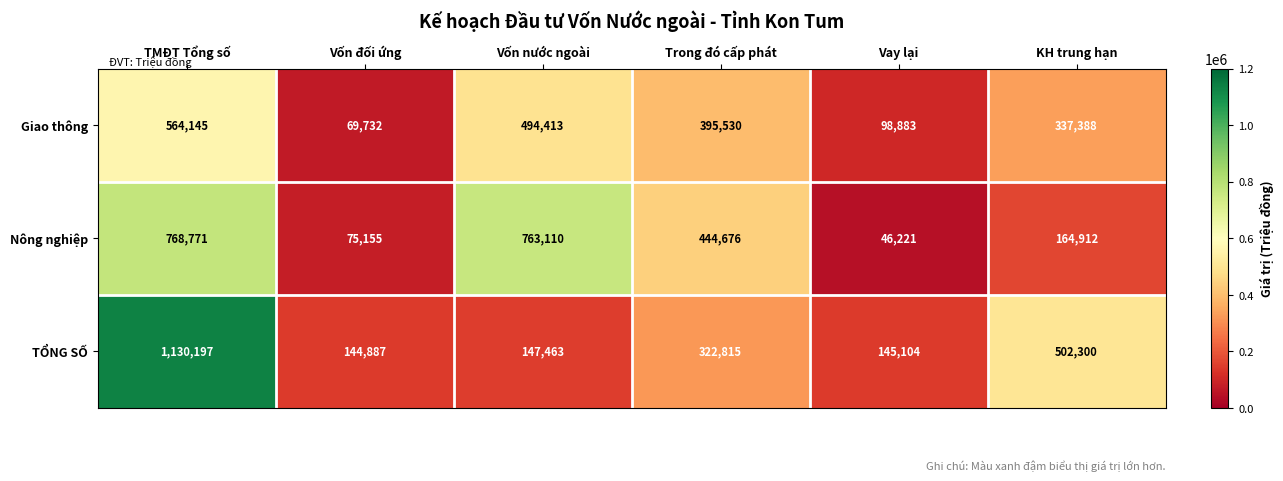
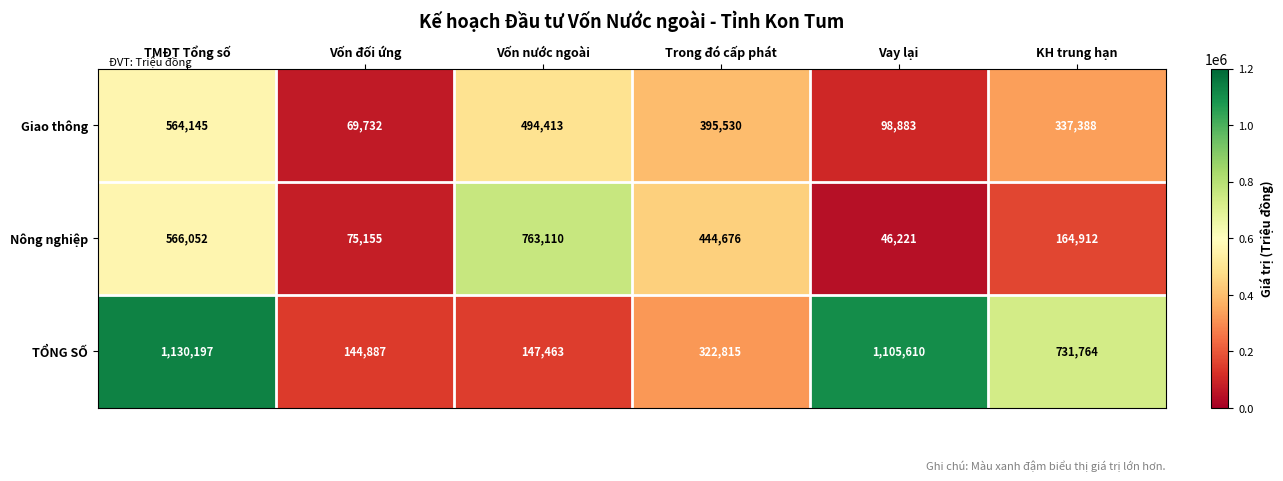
Nông nghiệp, TMĐT Tổng số: 768,771 -> 566,052
TỔNG SỐ, Vay lại: 145,104 -> 1,105,610
TỔNG SỐ, KH trung hạn: 502,300 -> 731,764
